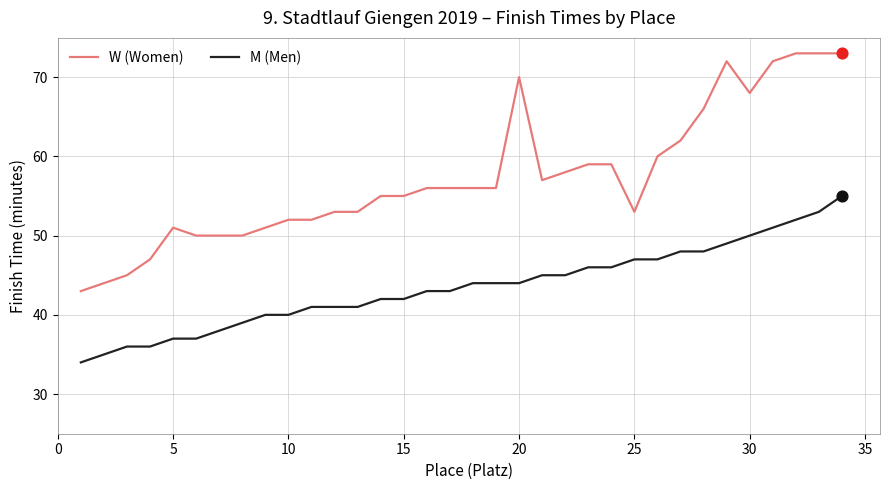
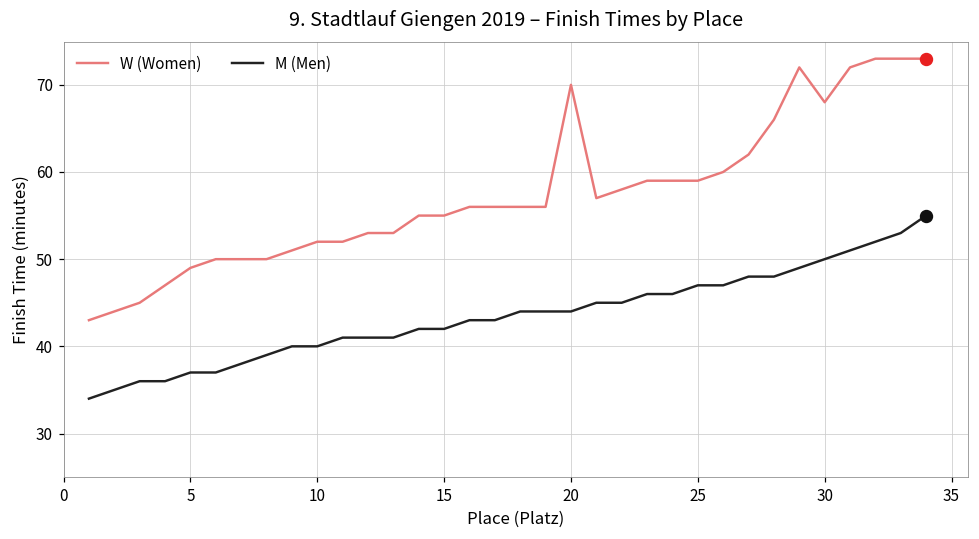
W (Women), 5: 51 -> 49
W (Women), 25: 53 -> 59
